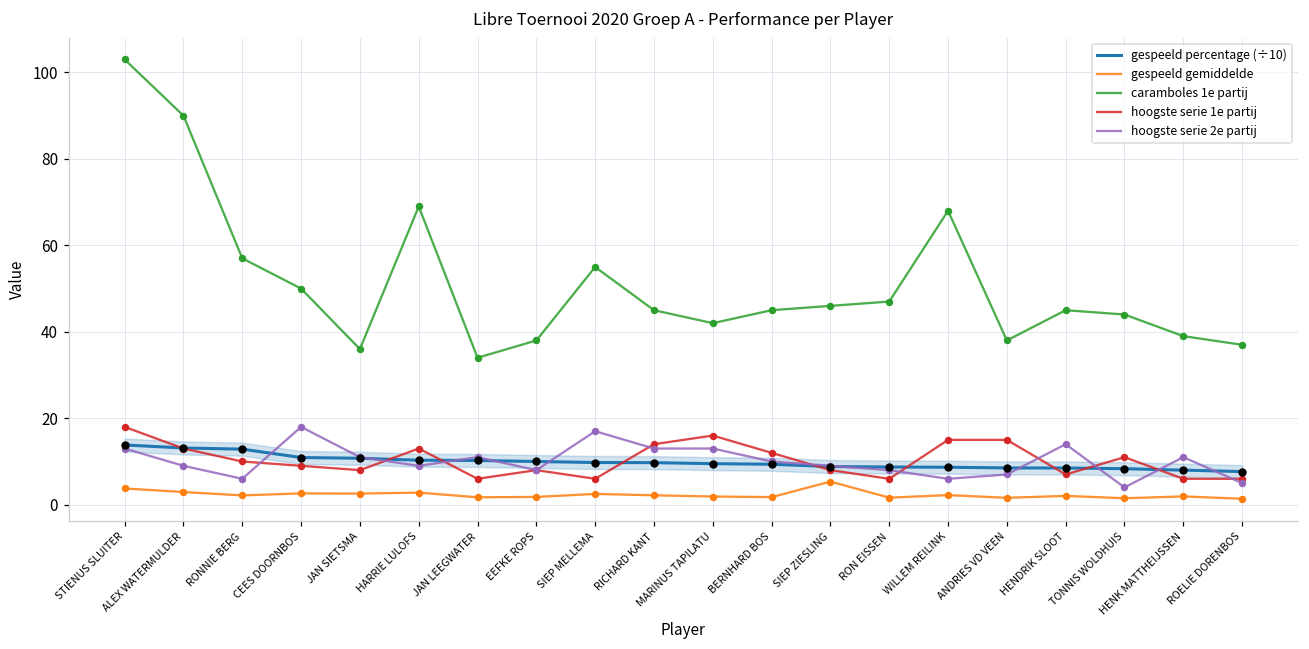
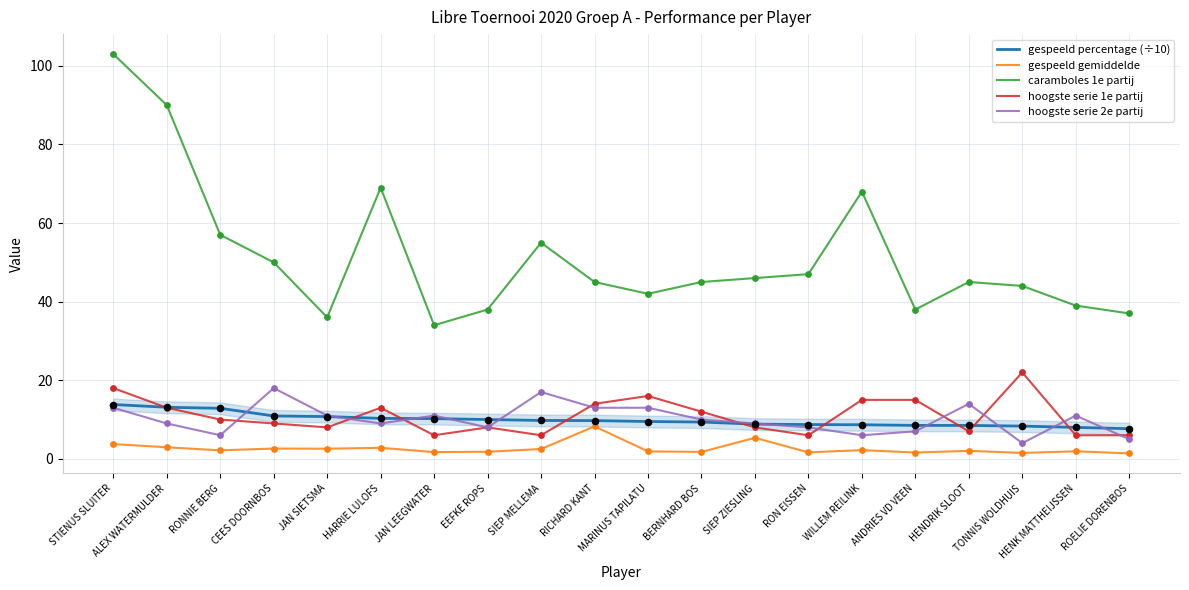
gespeeld gemiddelde, RICHARD KANT: 2 -> 8
hoogste serie 1e partij, TONNIS WOLDHUIS: 11 -> 22
